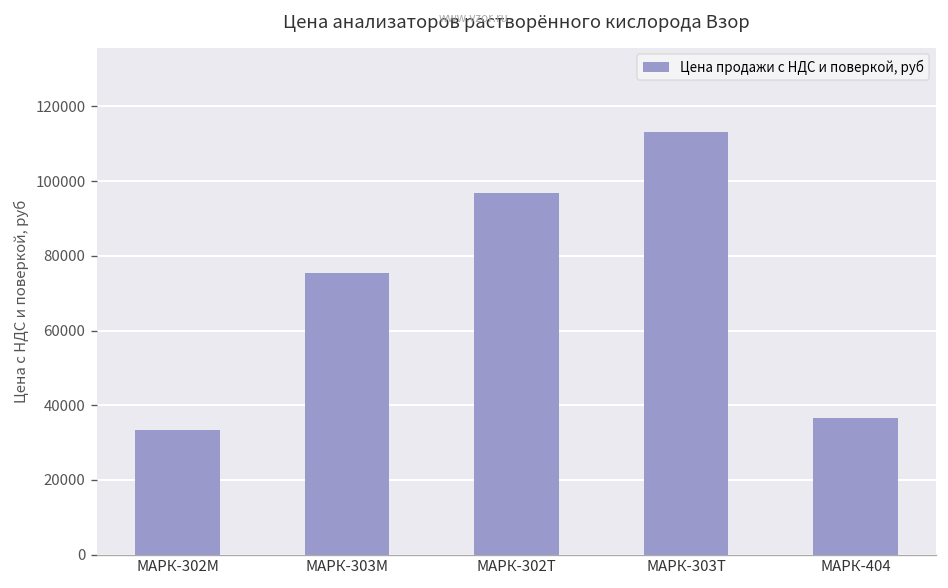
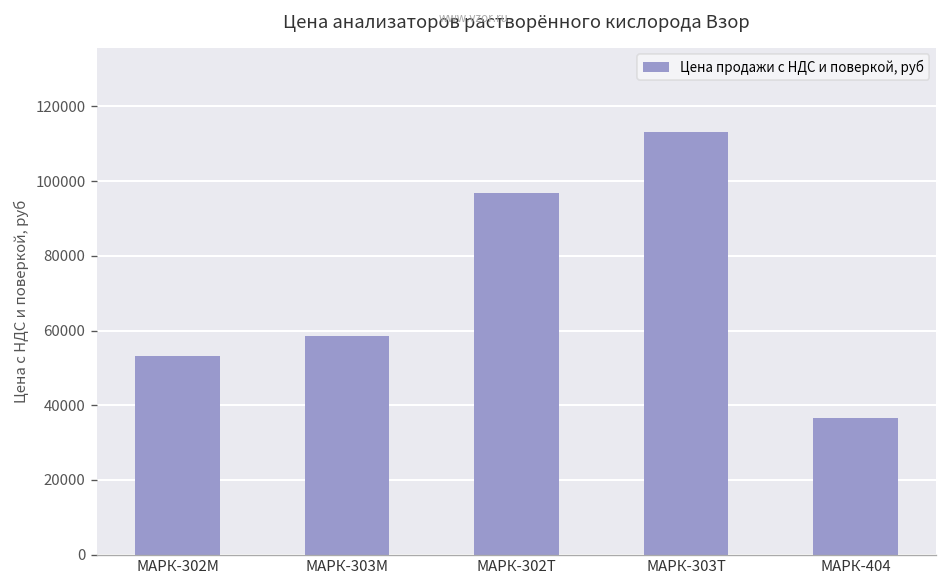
МАРК-302М: 33000 -> 53000
МАРК-303М: 75000 -> 59000
